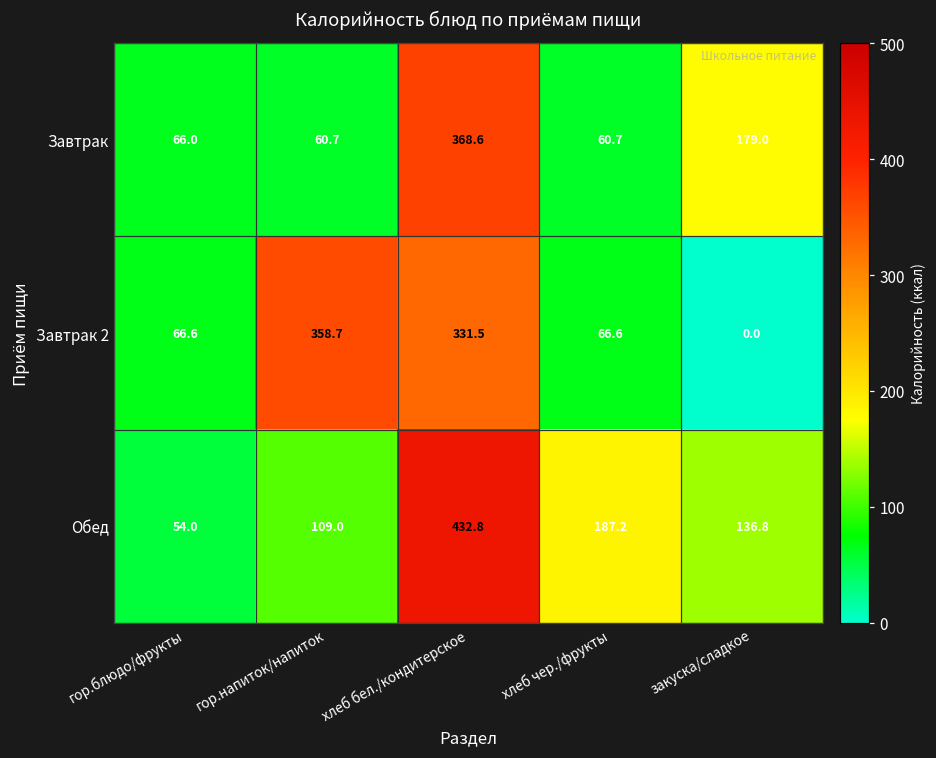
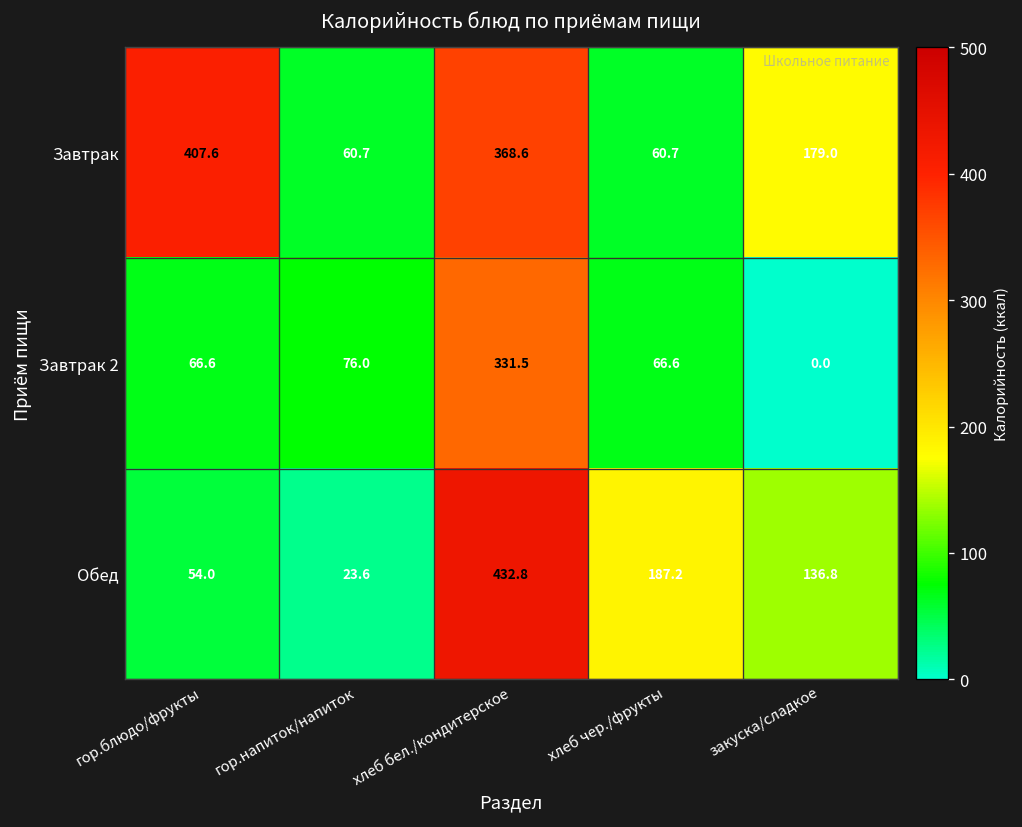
Завтрак, гор.блюдо/фрукты: 66.0 -> 407.6
Завтрак 2, гор.напиток/напиток: 358.7 -> 76.0
Обед, гор.напиток/напиток: 109.0 -> 23.6
